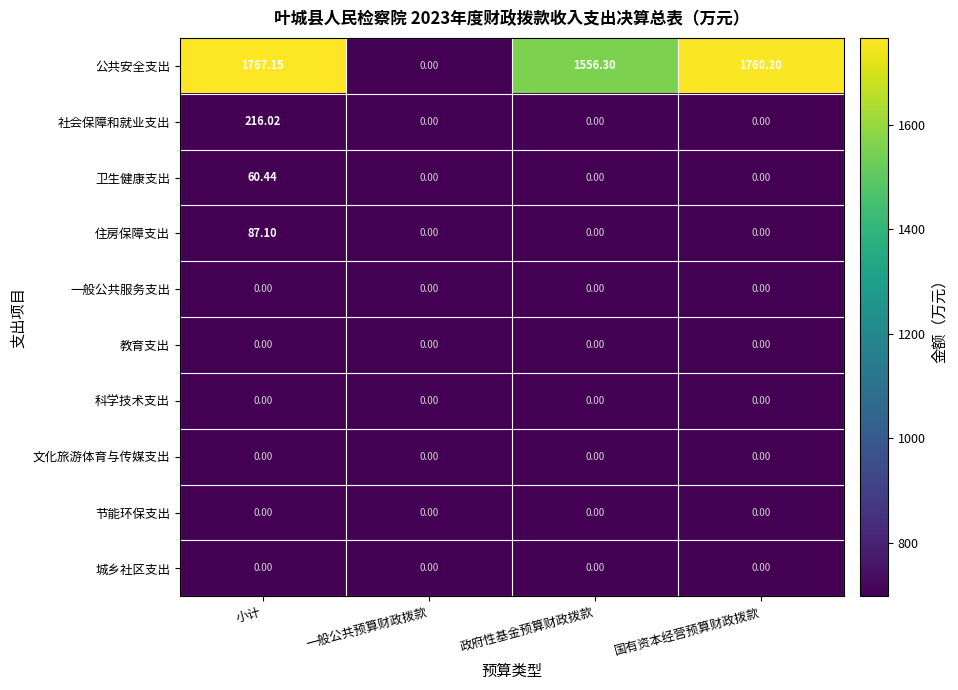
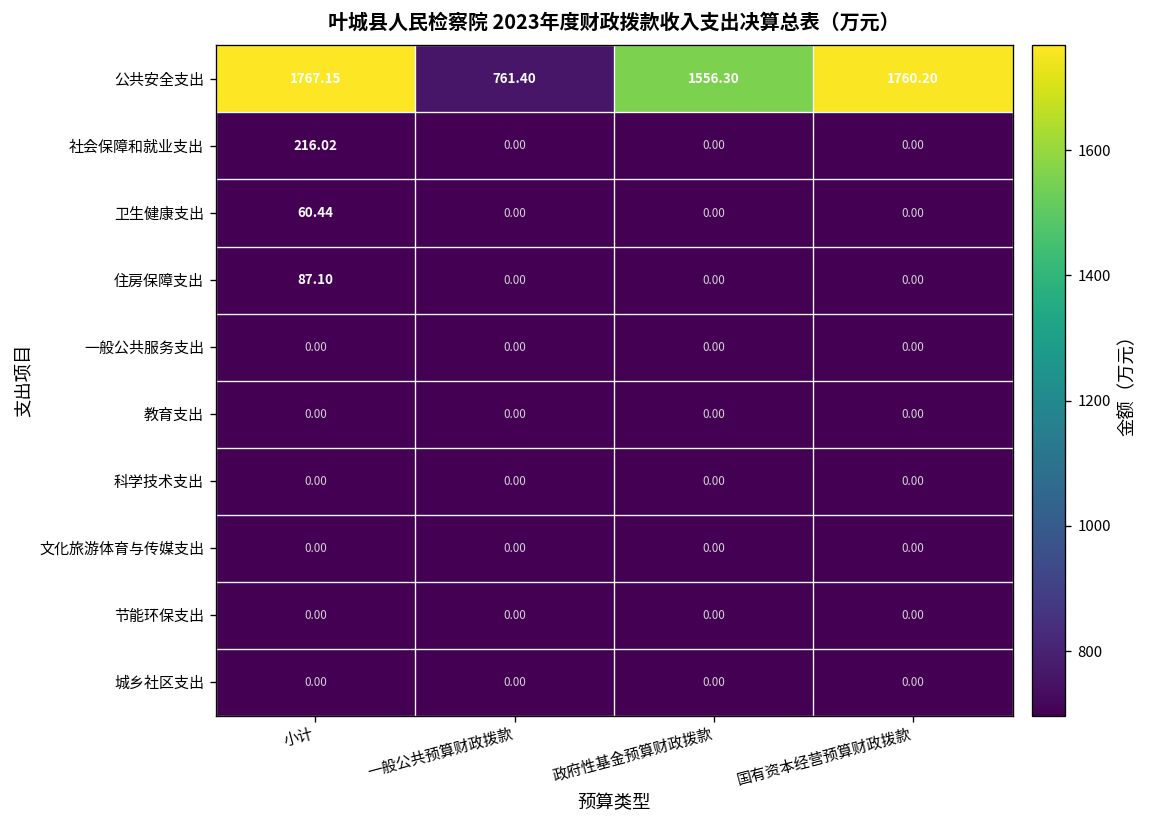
公共安全支出, 一般公共预算财政拨款: 0.00 -> 761.40
